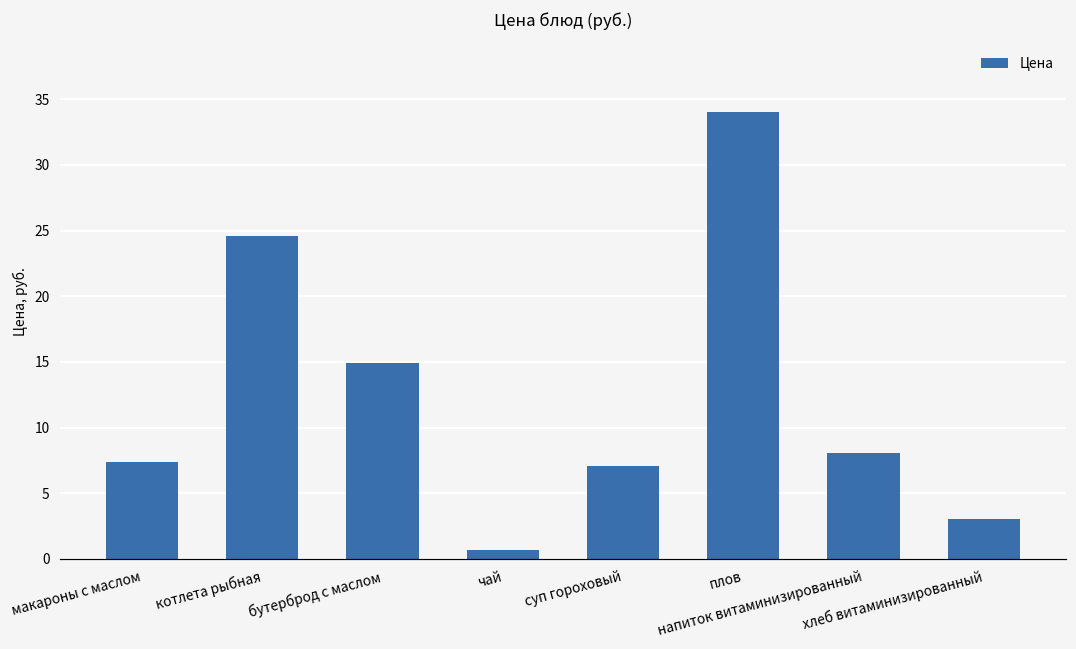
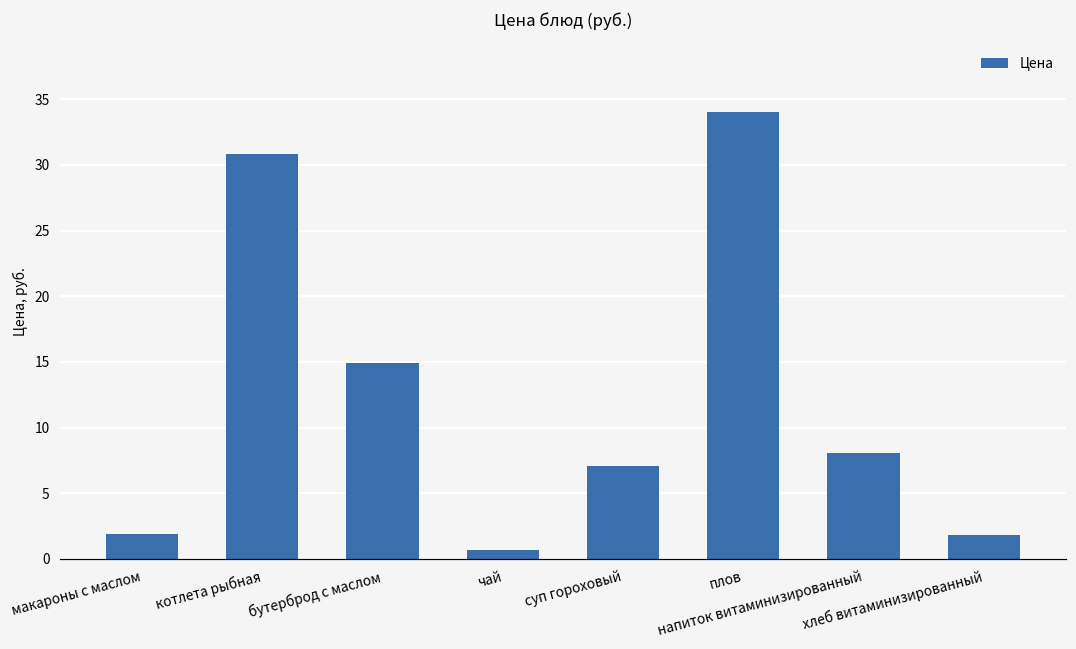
макароны с маслом: 7.4 -> 1.9
котлета рыбная: 24.6 -> 30.8
хлеб витаминизированный: 3.1 -> 1.8
